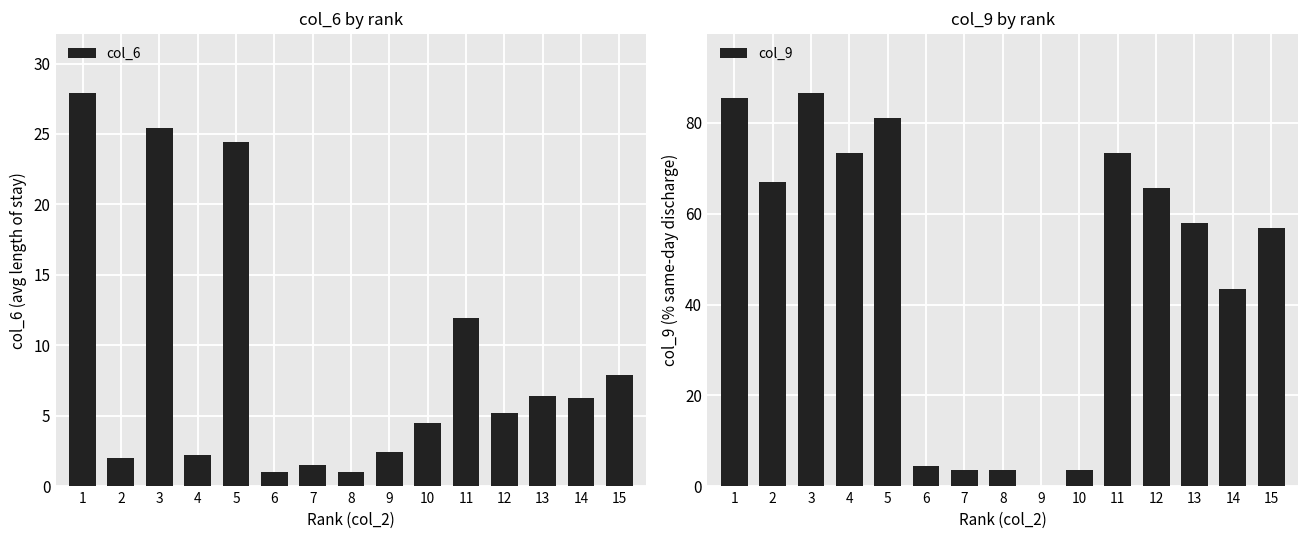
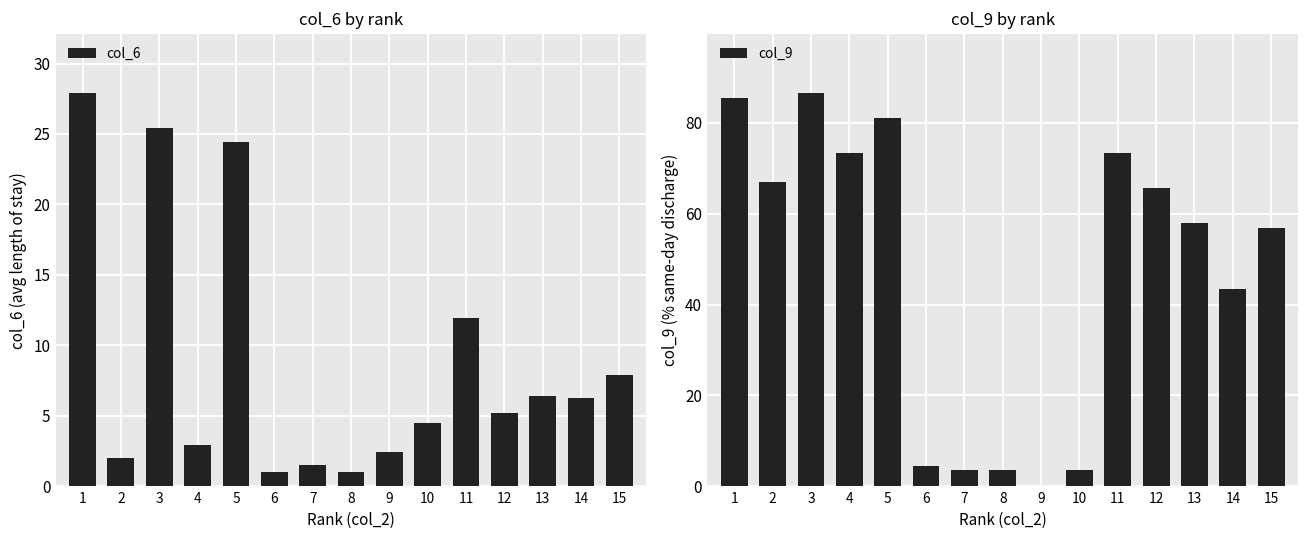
col_6 by rank, 4: 2.2 -> 2.9
